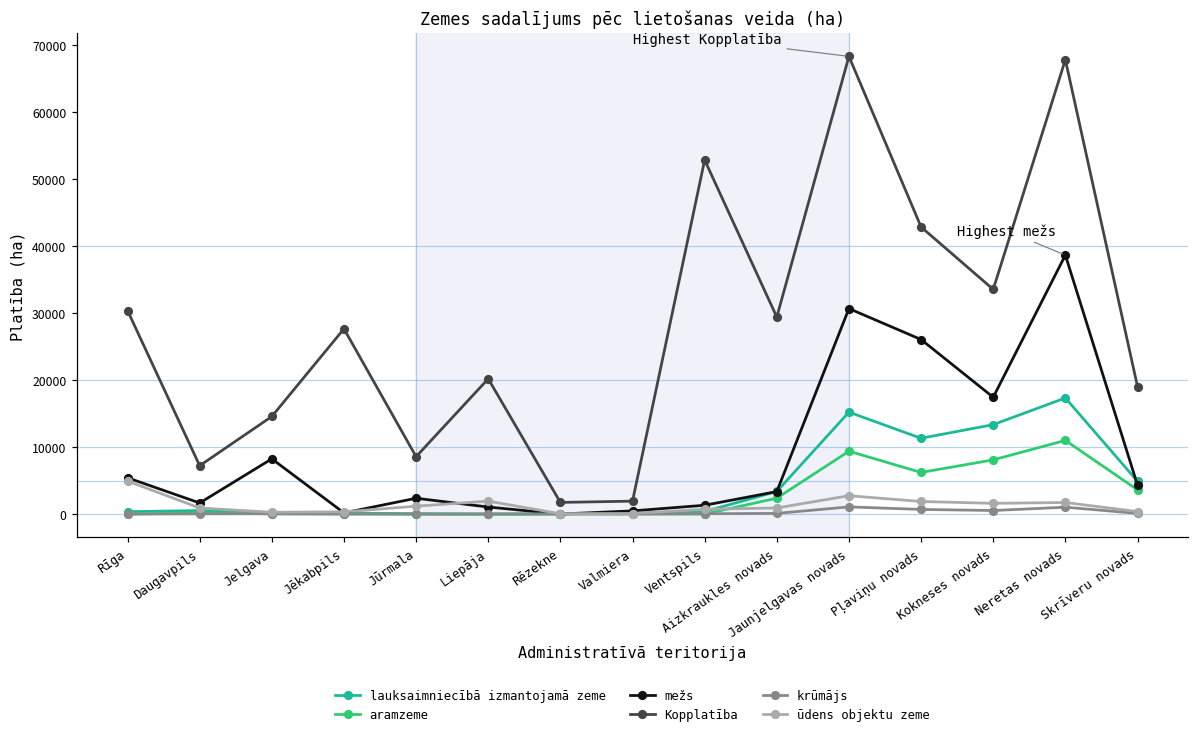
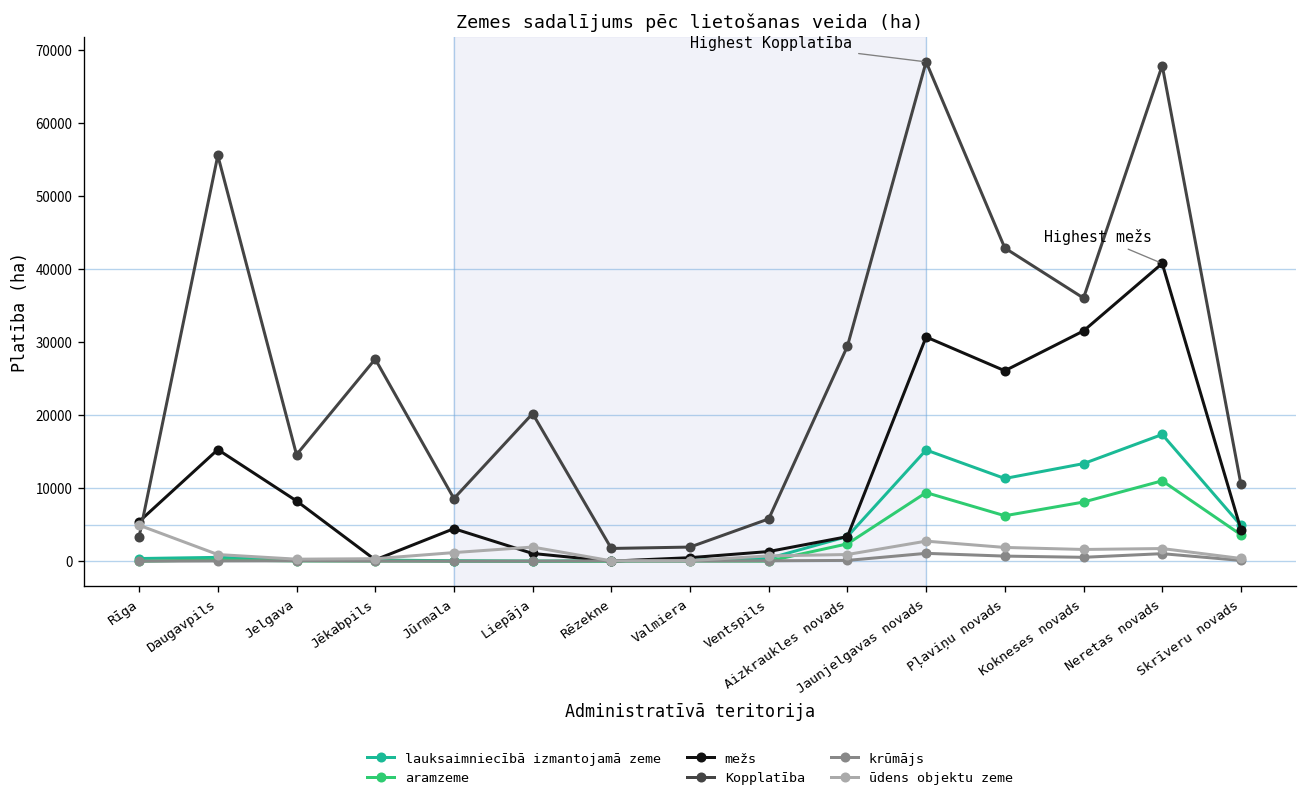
Kopplatība, Rīga: 30000 -> 3000
mežs, Daugavpils: 2000 -> 15000
Kopplatība, Daugavpils: 7000 -> 56000
mežs, Jūrmala: 2000 -> 4000
Kopplatība, Ventspils: 53000 -> 6000
mežs, Kokneses novads: 17000 -> 32000
Kopplatība, Kokneses novads: 34000 -> 36000
mežs, Neretas novads: 39000 -> 41000
Kopplatība, Skrīveru novads: 19000 -> 11000
